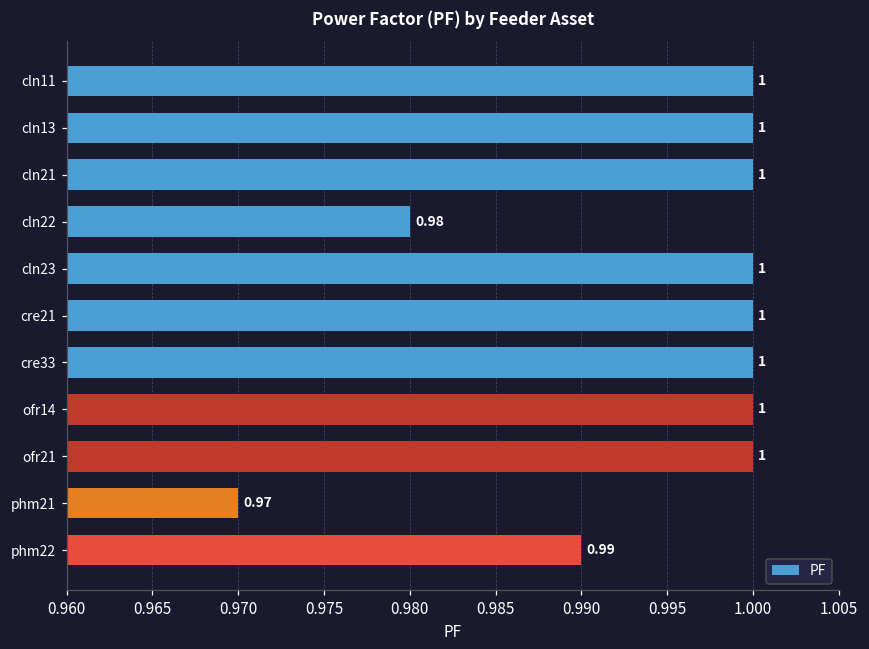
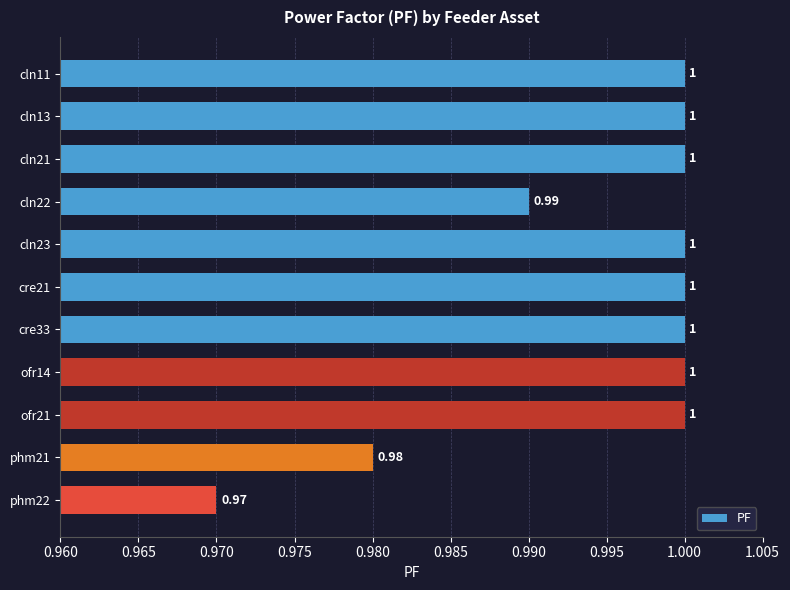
cln22: 0.98 -> 0.99
phm21: 0.97 -> 0.98
phm22: 0.99 -> 0.97
